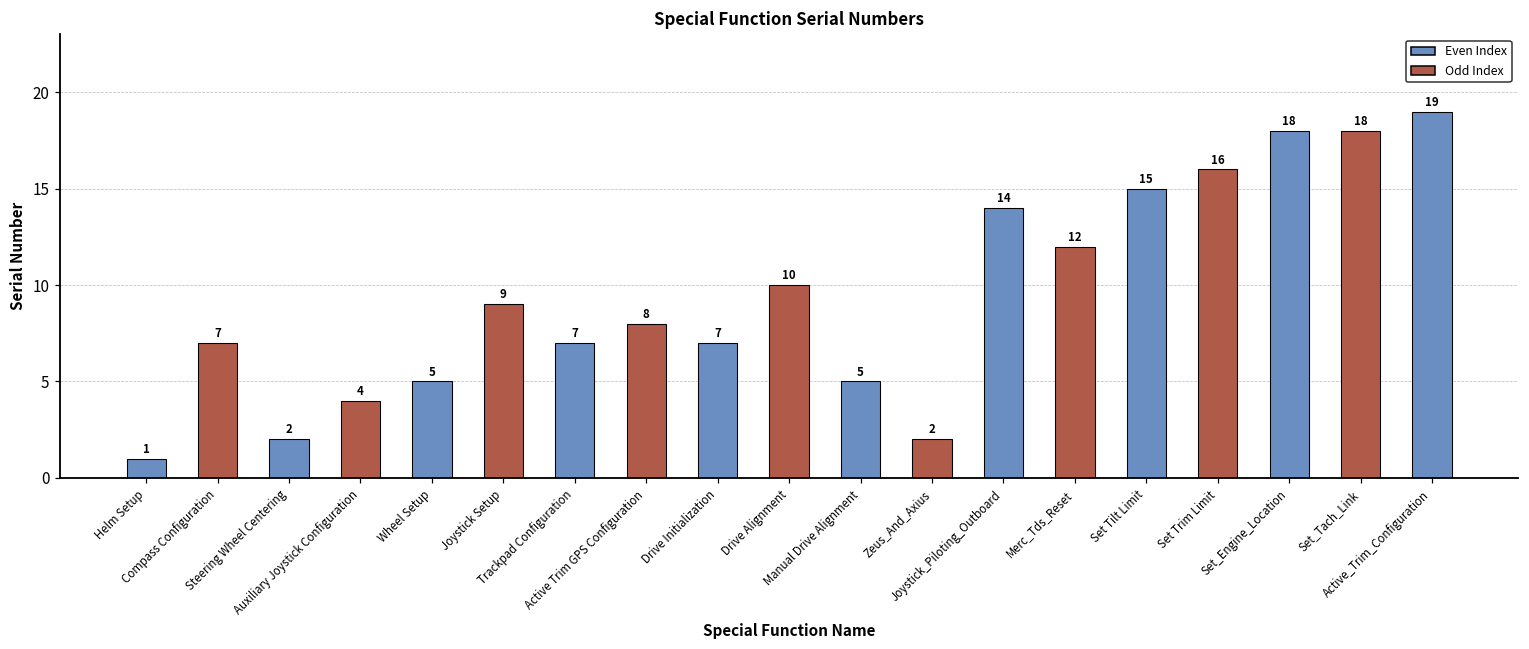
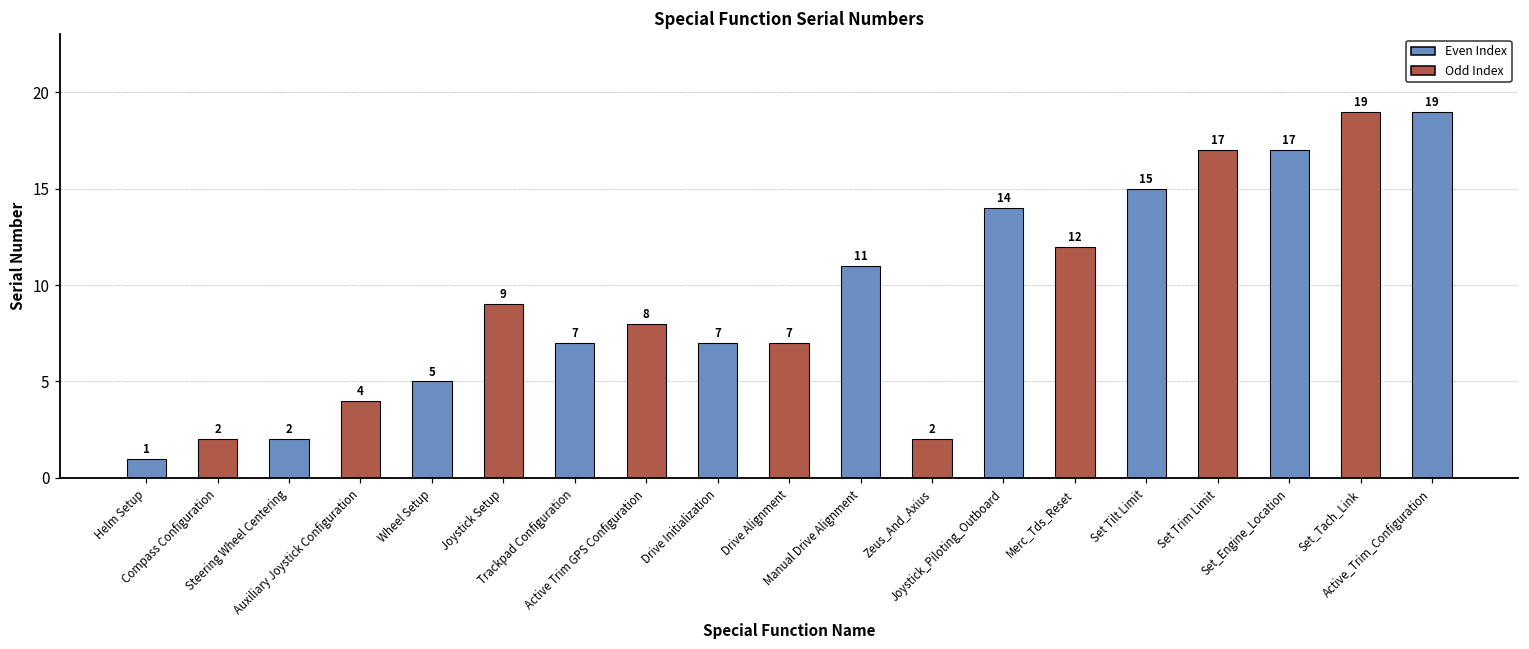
Compass Configuration: 7 -> 2
Drive Alignment: 10 -> 7
Manual Drive Alignment: 5 -> 11
Set Trim Limit: 16 -> 17
Set_Engine_Location: 18 -> 17
Set_Tach_Link: 18 -> 19
